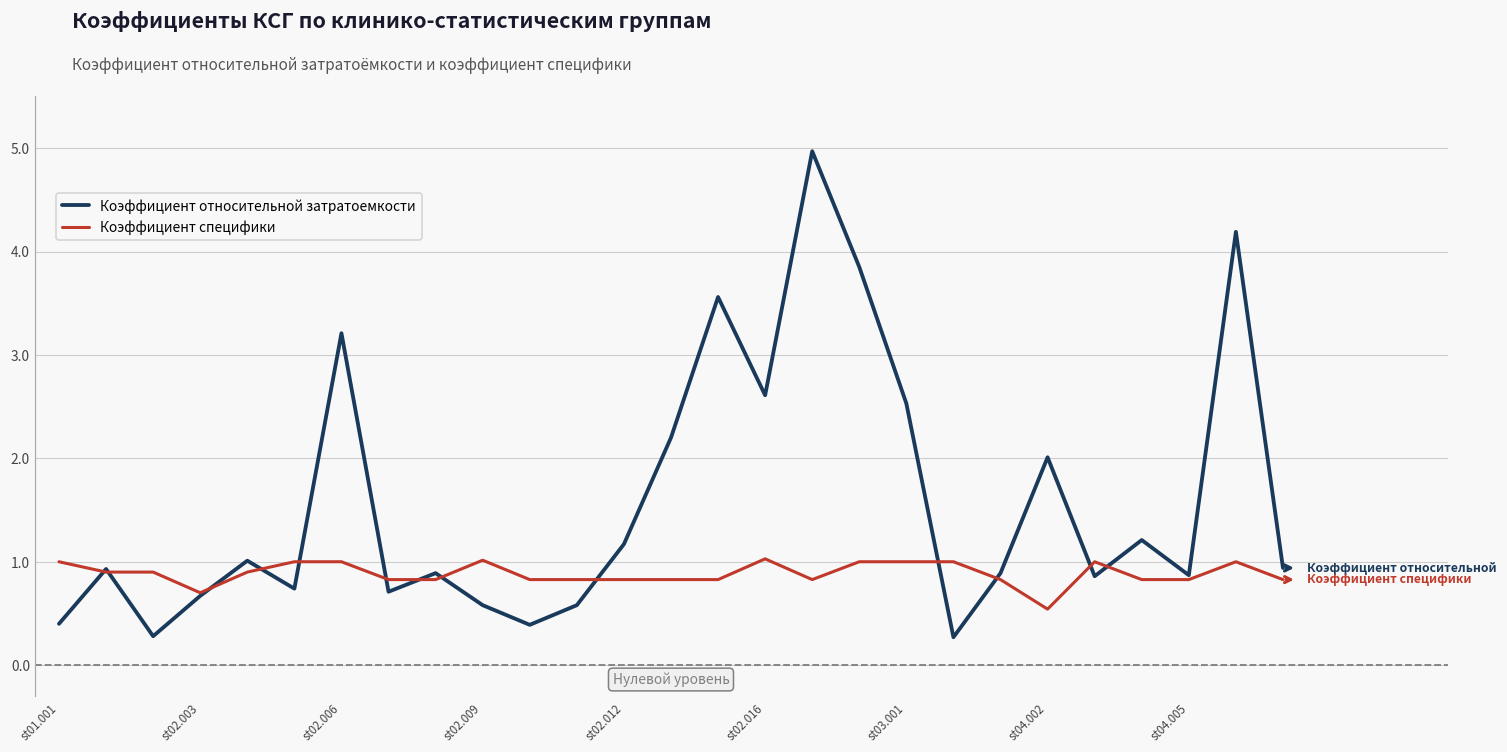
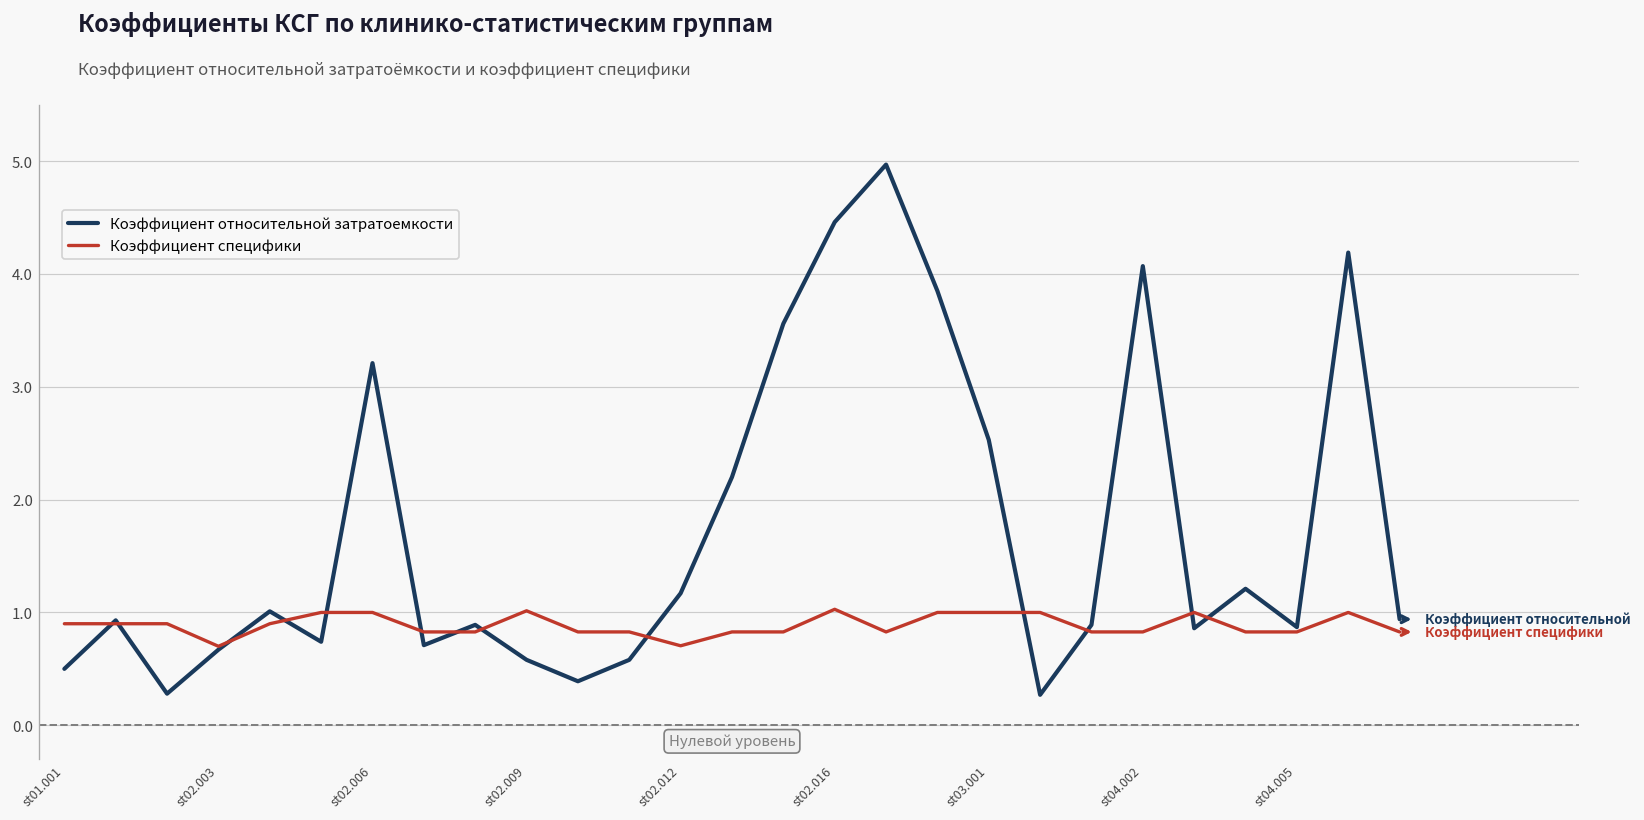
Коэффициент относительной затратоемкости, st01.001: 0.4 -> 0.5
Коэффициент специфики, st01.001: 1.0 -> 0.9
Коэффициент специфики, st02.012: 0.8 -> 0.7
Коэффициент относительной затратоемкости, st02.016: 2.6 -> 4.5
Коэффициент относительной затратоемкости, st04.002: 2.0 -> 4.1
Коэффициент специфики, st04.002: 0.5 -> 0.8
